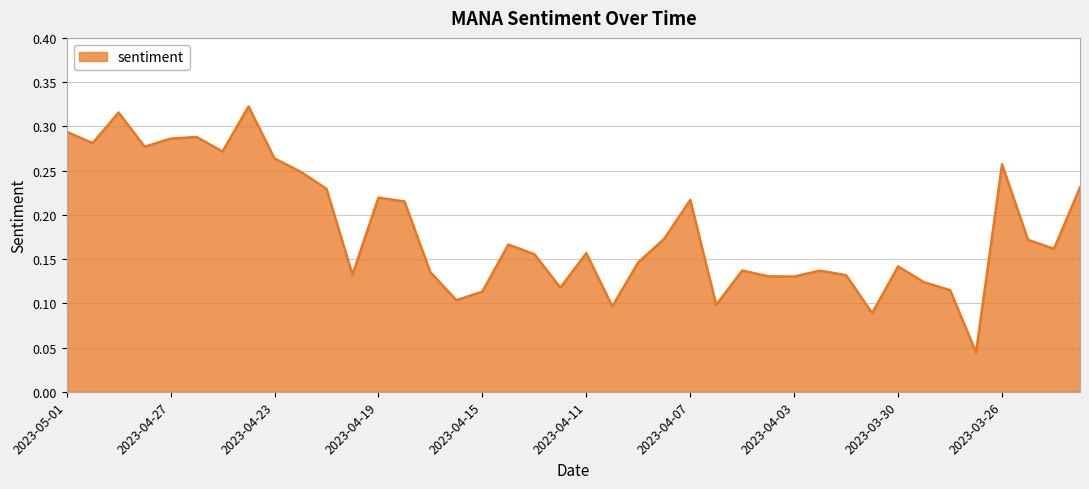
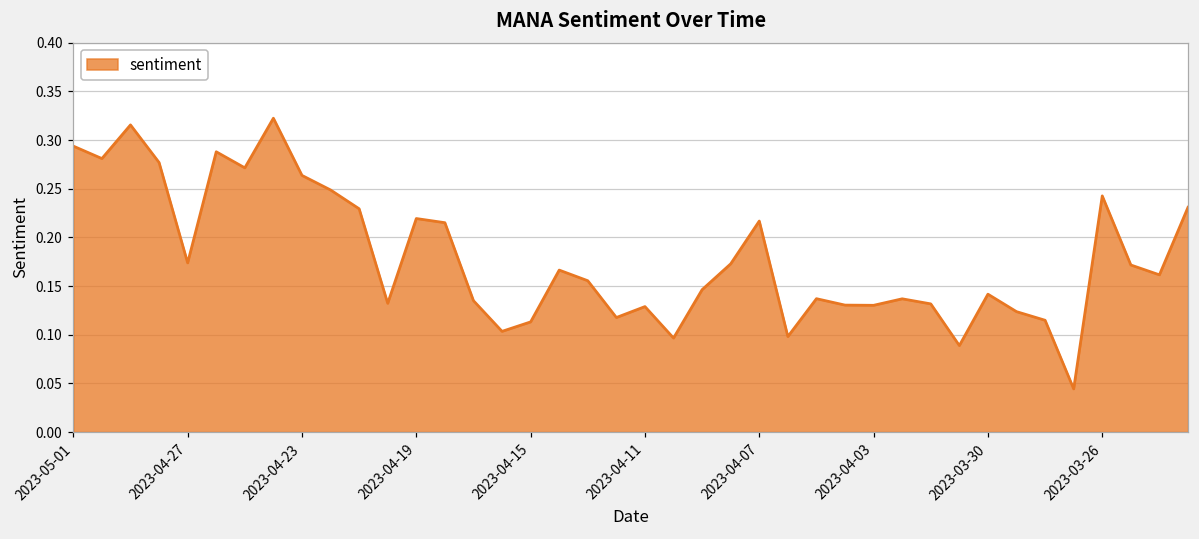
2023-04-27: 0.29 -> 0.17
2023-04-11: 0.16 -> 0.13
2023-03-26: 0.26 -> 0.24
